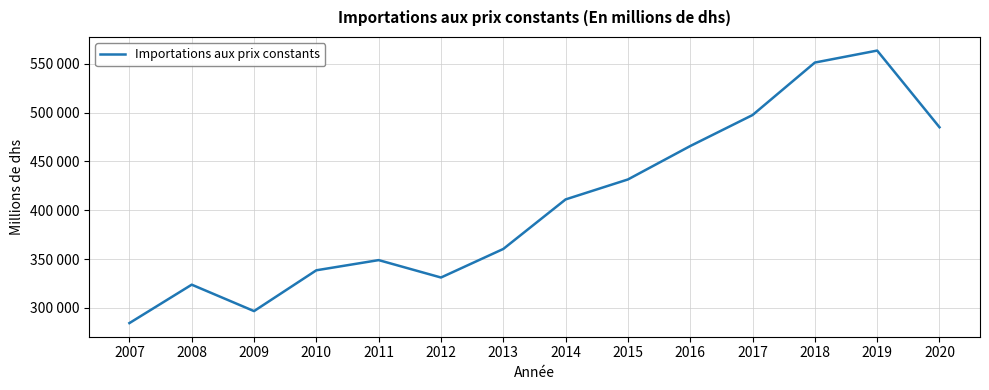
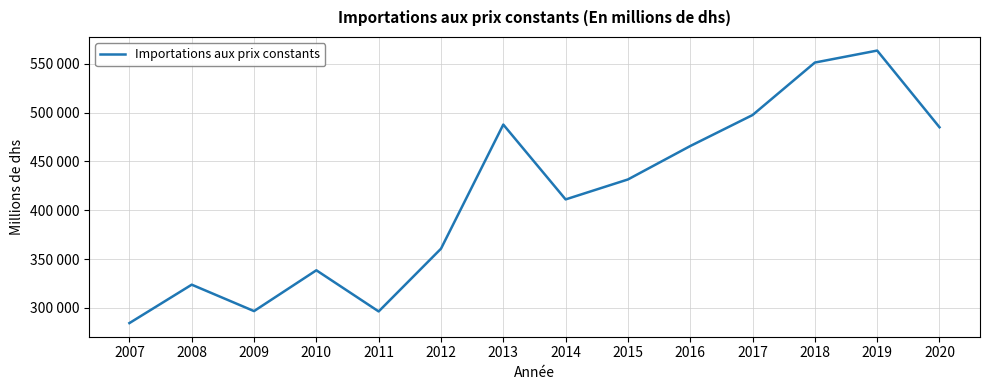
2011: 350000 -> 300000
2012: 330000 -> 360000
2013: 360000 -> 490000
